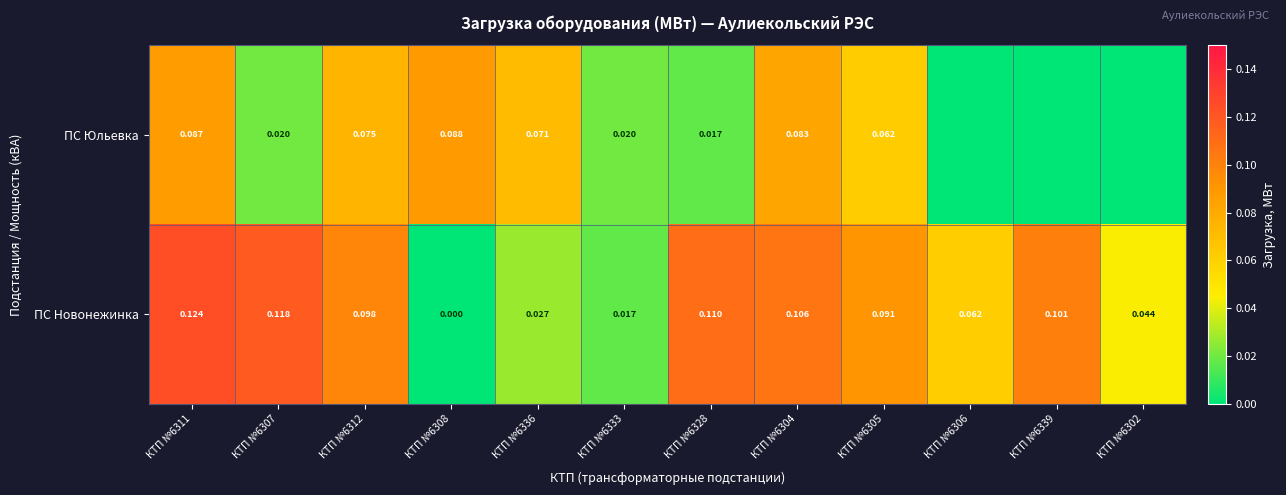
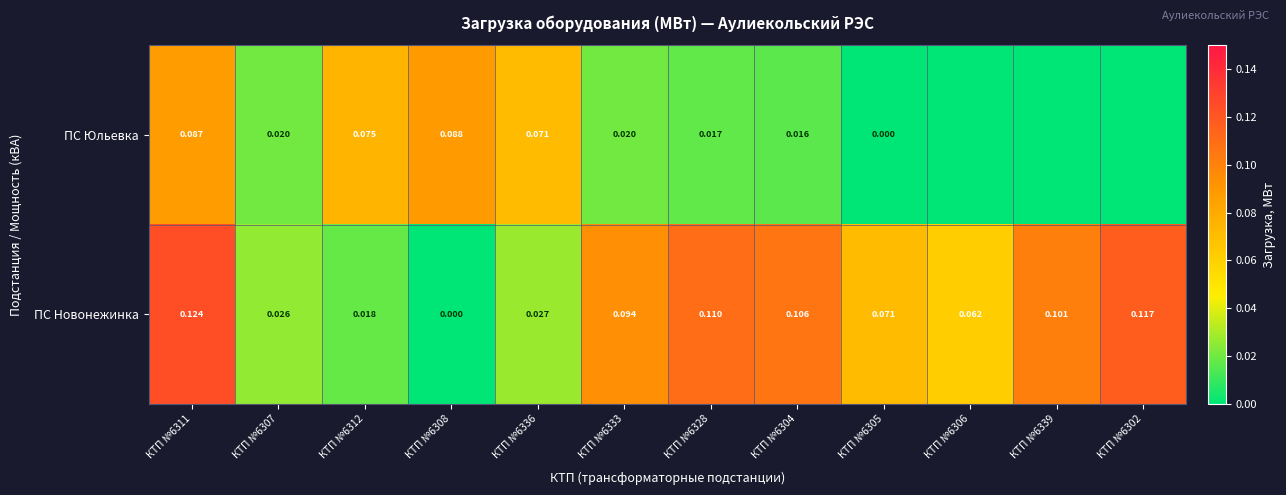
ПС Юльевка, КТП №6304: 0.083 -> 0.016
ПС Юльевка, КТП №6305: 0.062 -> 0.000
ПС Новонежинка, КТП №6307: 0.118 -> 0.026
ПС Новонежинка, КТП №6312: 0.098 -> 0.018
ПС Новонежинка, КТП №6333: 0.017 -> 0.094
ПС Новонежинка, КТП №6305: 0.091 -> 0.071
ПС Новонежинка, КТП №6302: 0.044 -> 0.117
